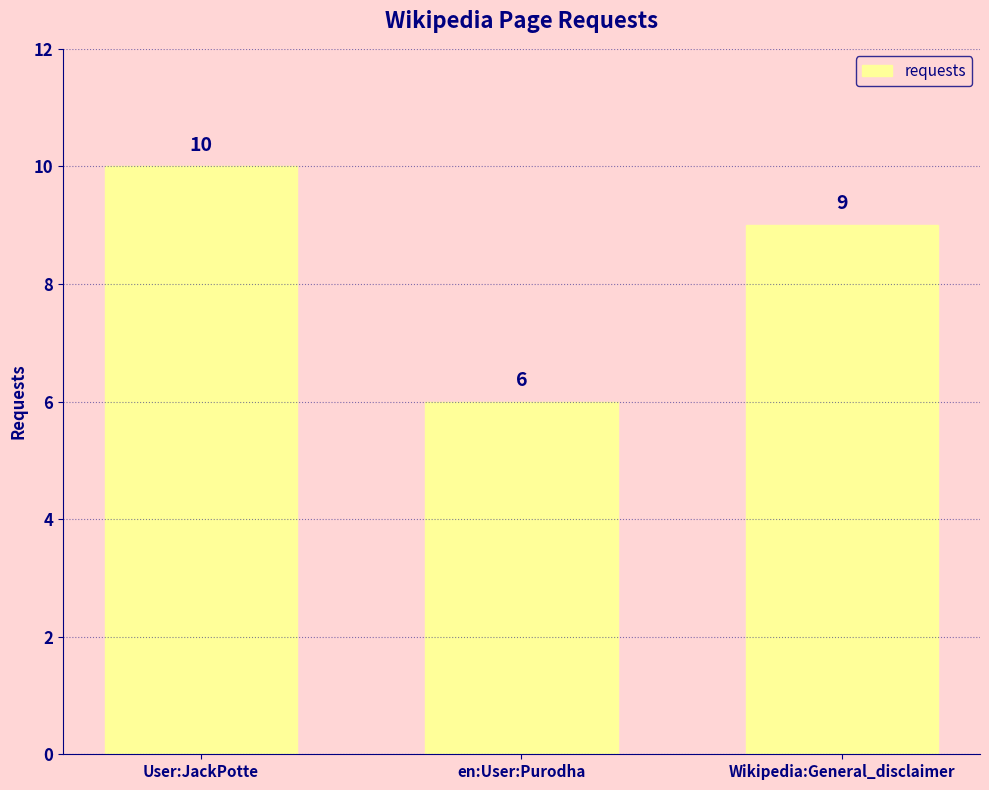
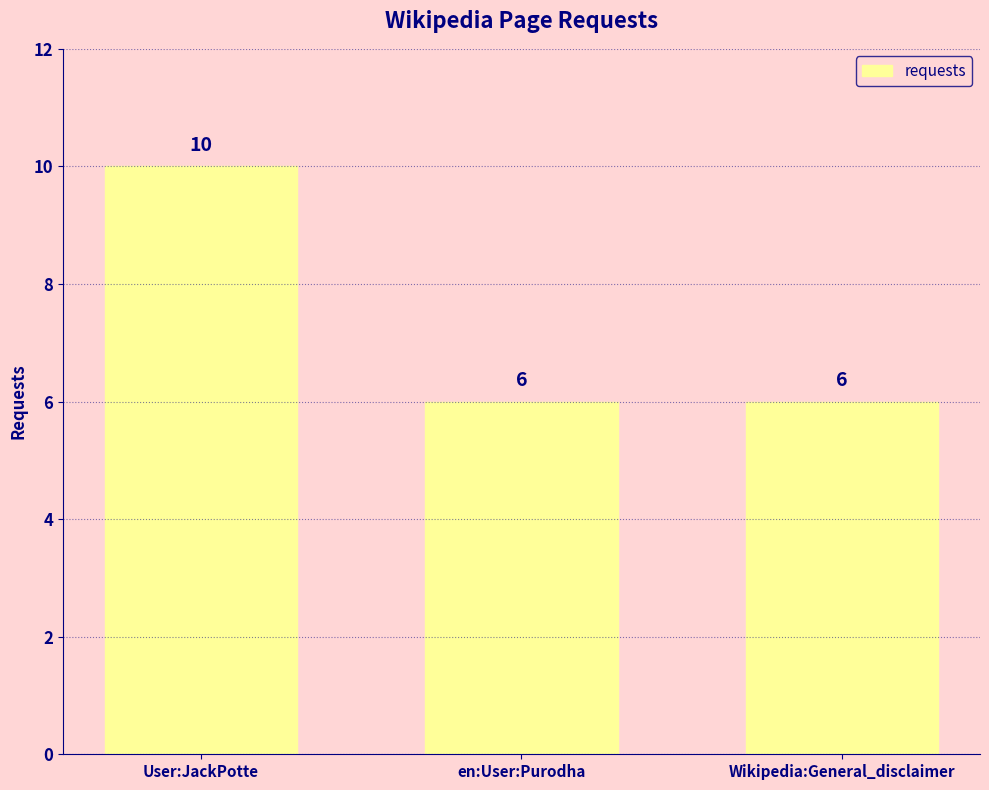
Wikipedia:General_disclaimer: 9 -> 6
